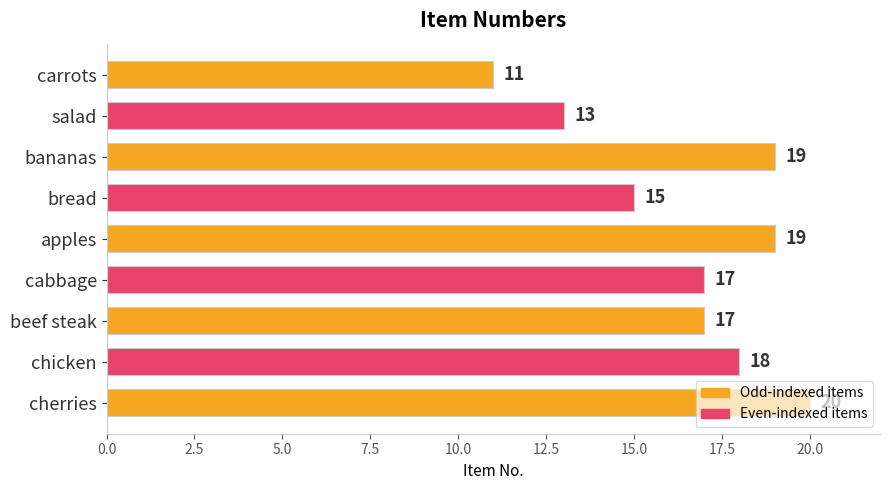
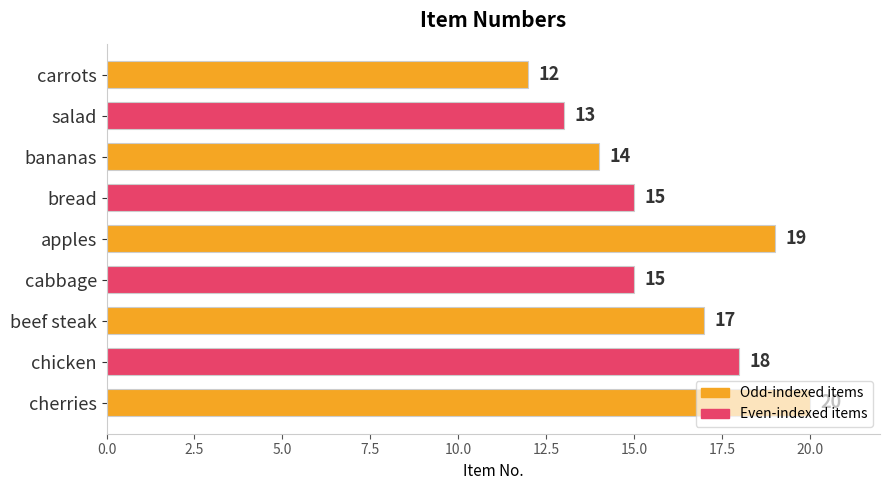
carrots: 11 -> 12
bananas: 19 -> 14
cabbage: 17 -> 15
